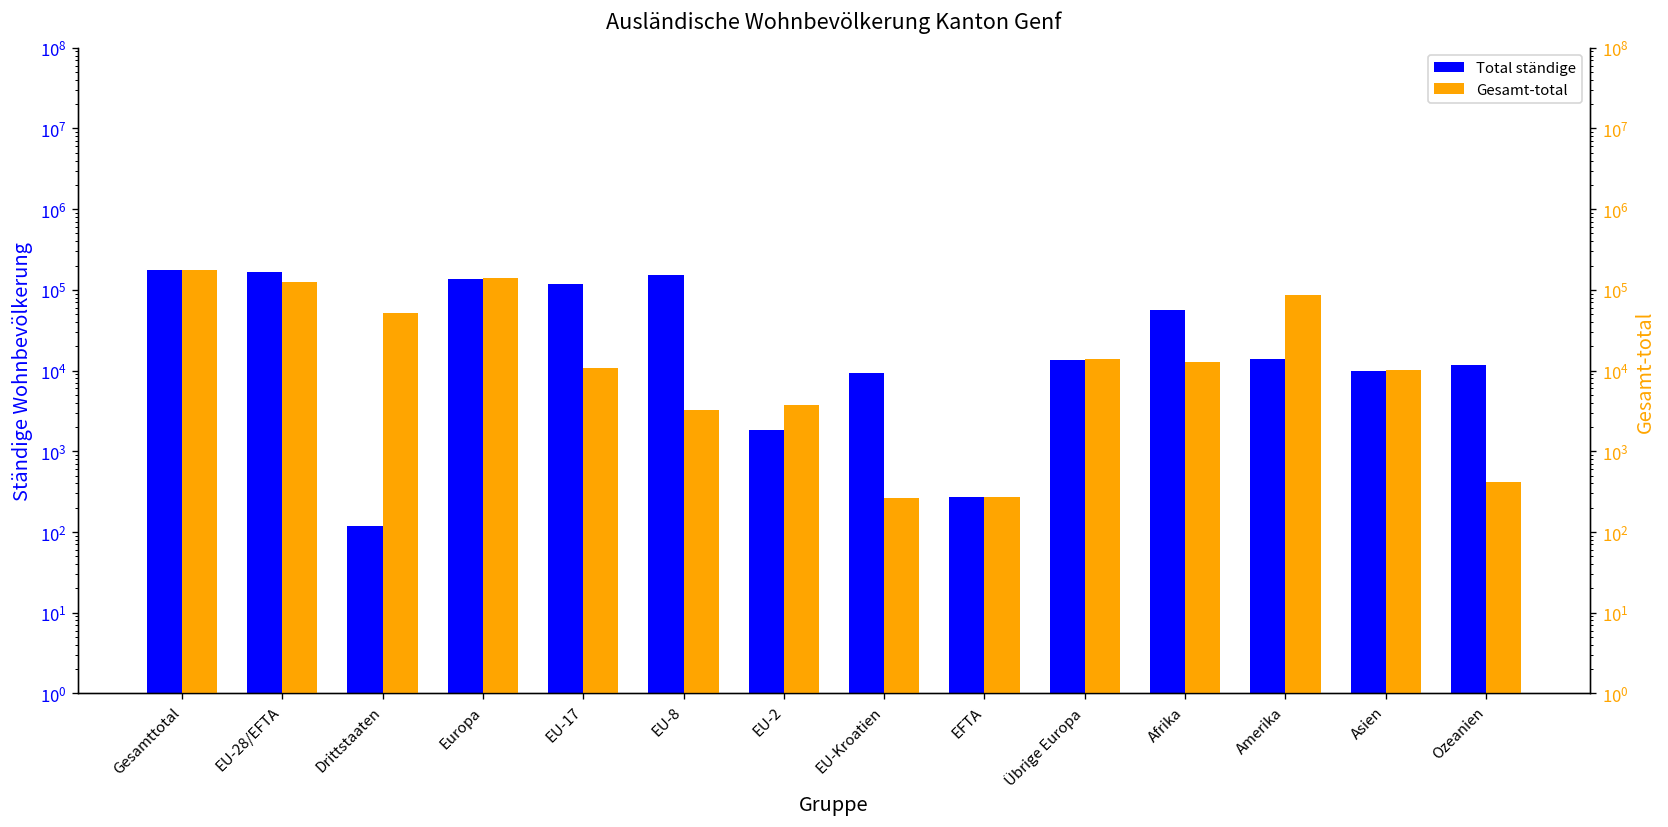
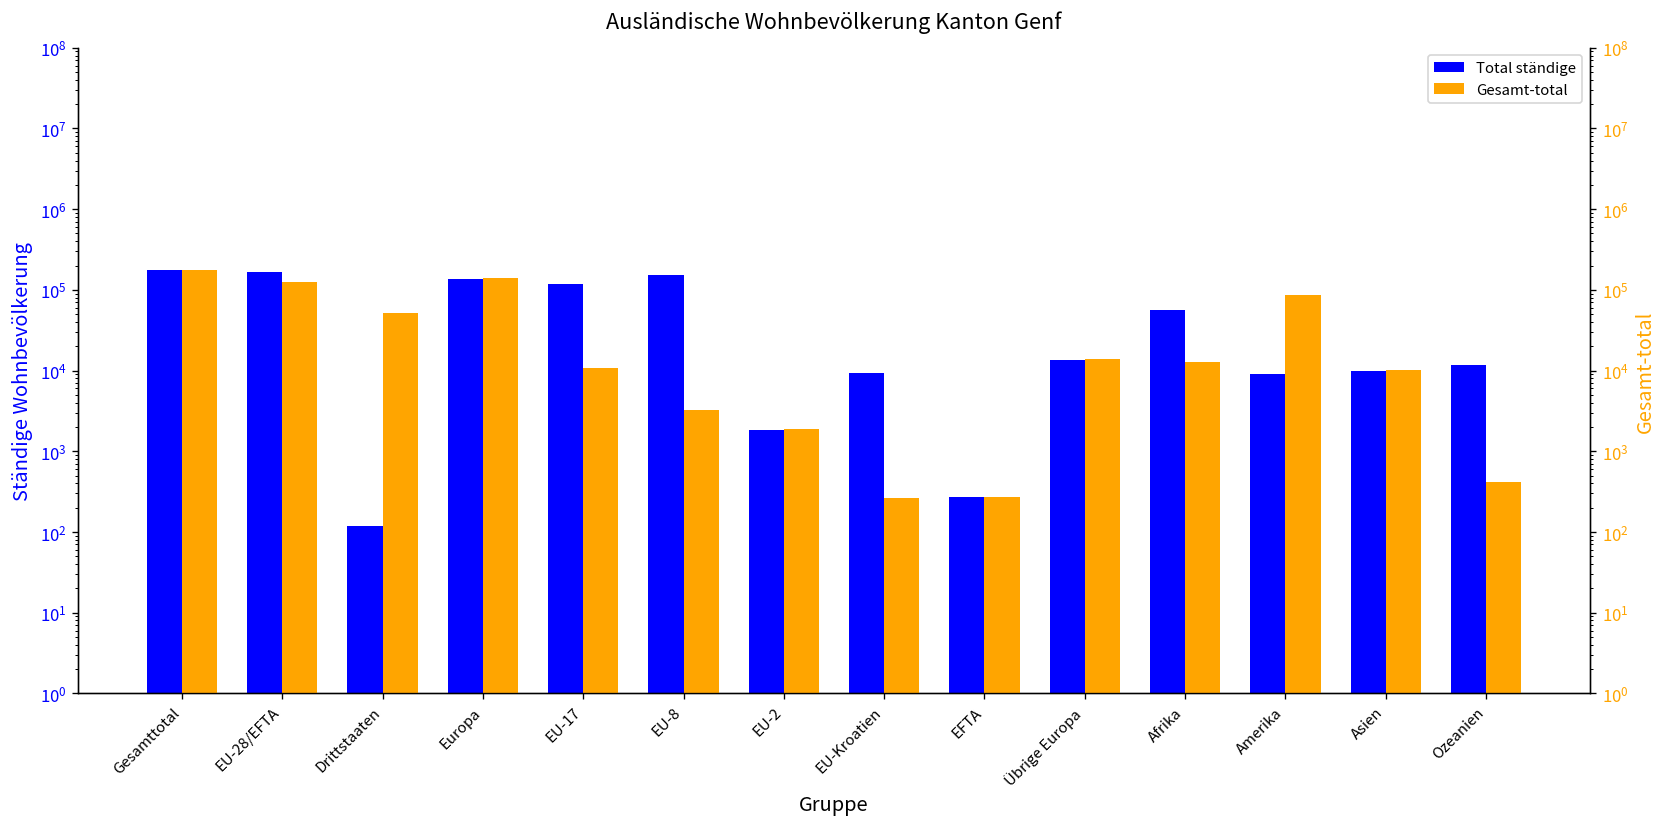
Total ständige, Amerika: 14000 -> 9000
Gesamt-total, EU-2: 4000 -> 1900
